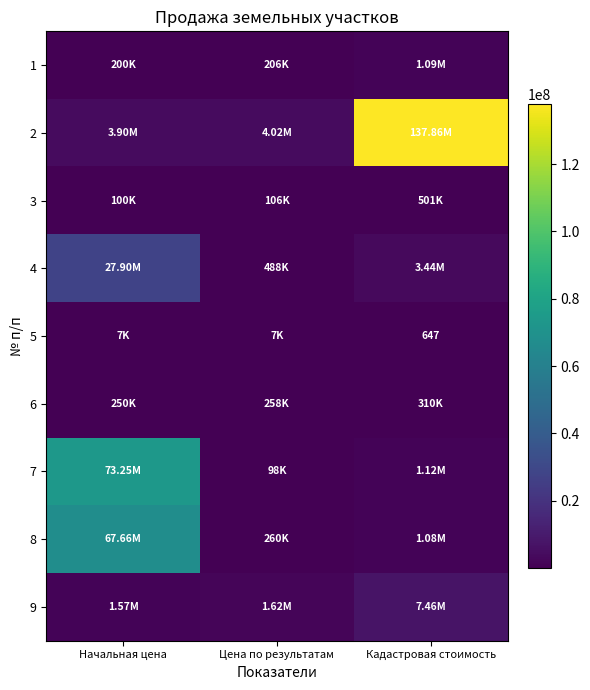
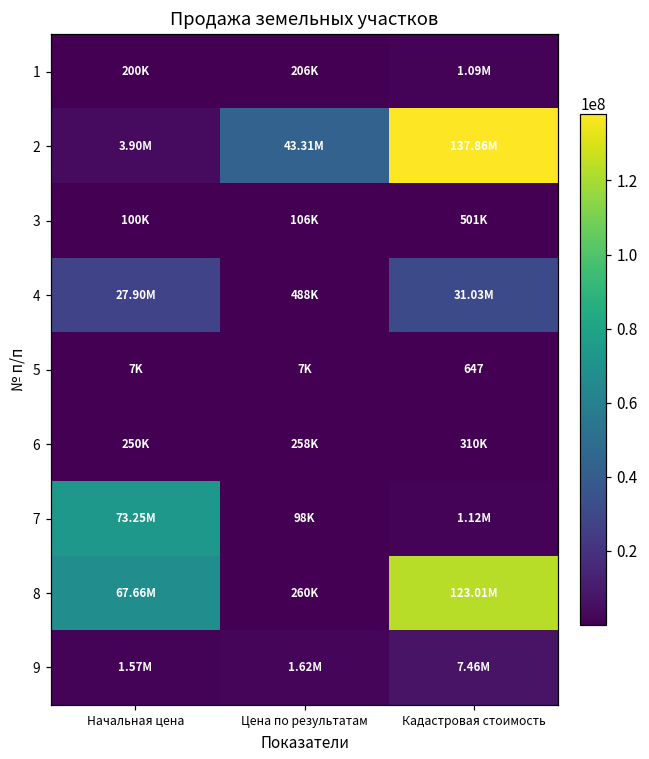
2, Цена по результатам: 4.02M -> 43.31M
4, Кадастровая стоимость: 3.44M -> 31.03M
8, Кадастровая стоимость: 1.08M -> 123.01M
